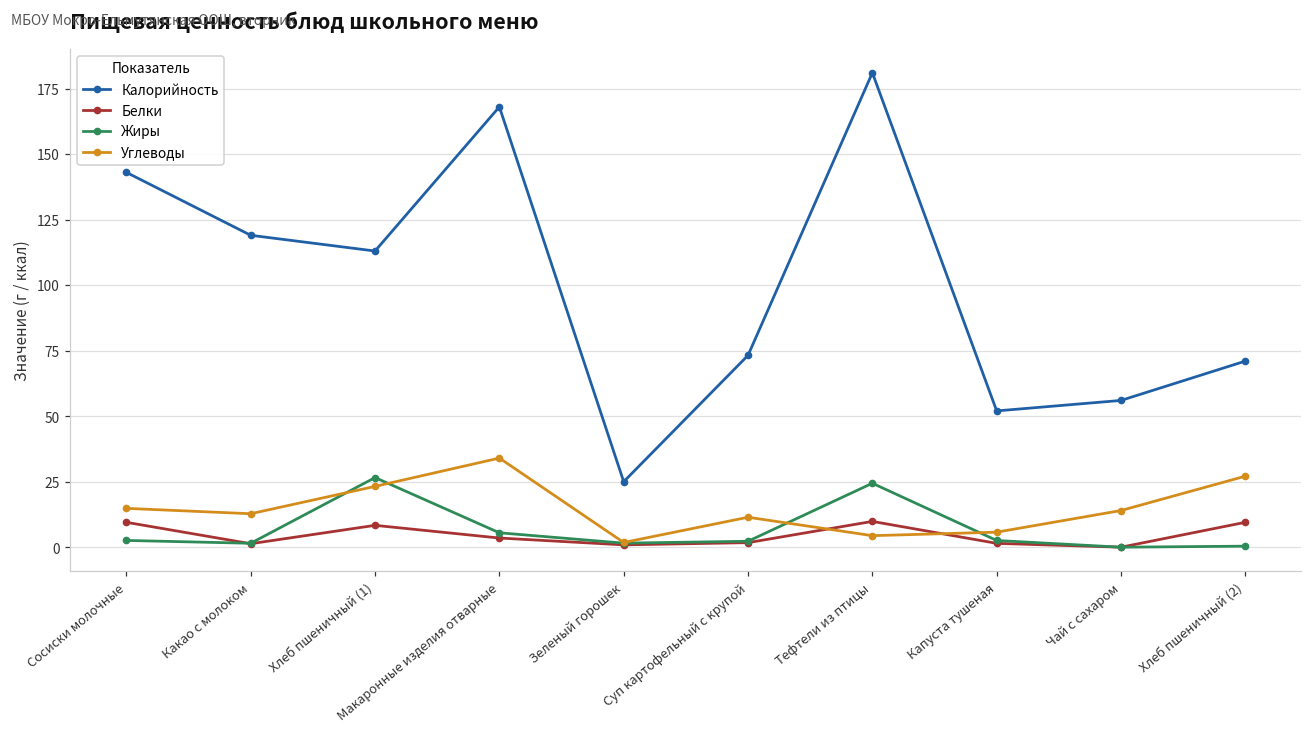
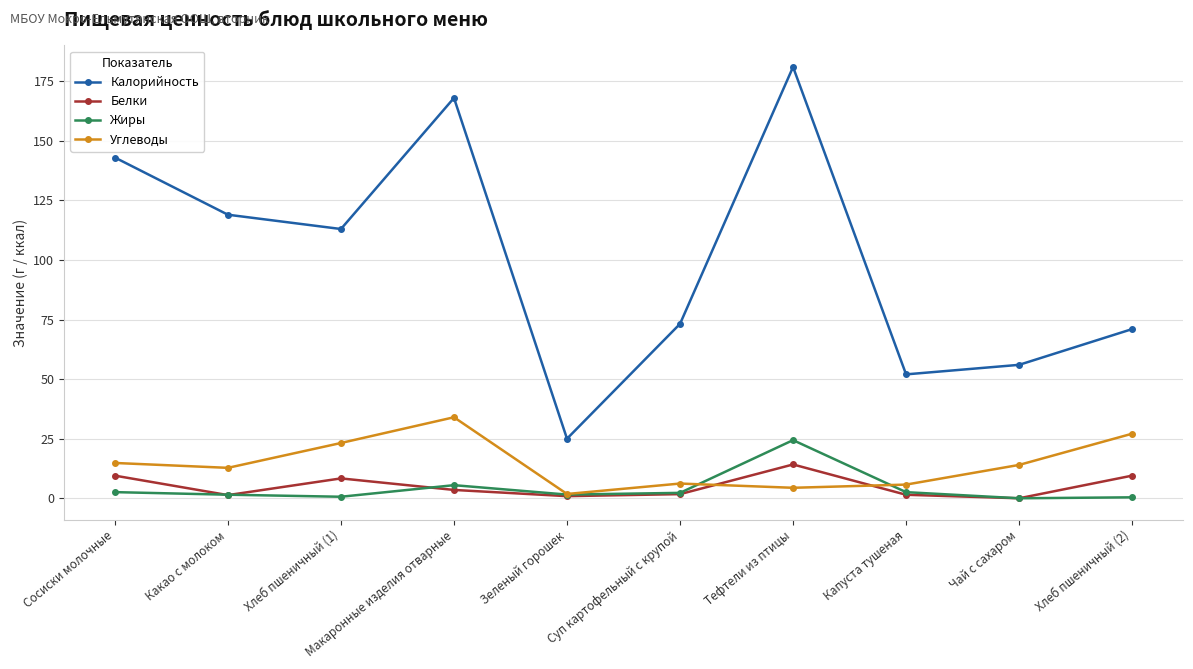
Жиры, Хлеб пшеничный (1): 27 -> 1
Углеводы, Суп картофельный с крупой: 11 -> 6
Белки, Тефтели из птицы: 10 -> 14
